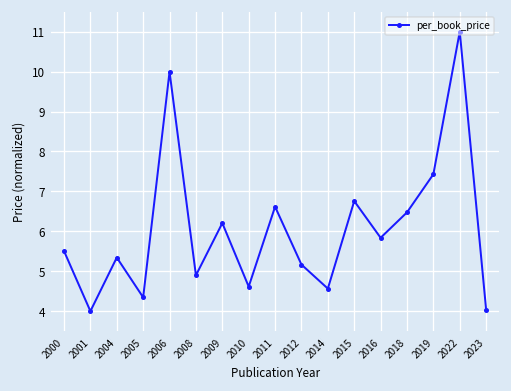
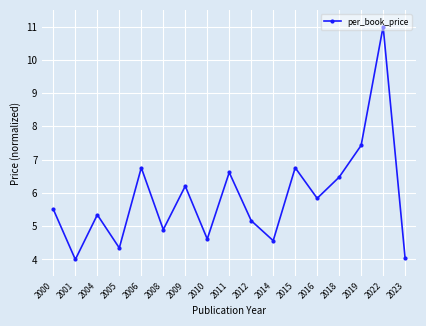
2006: 10.0 -> 6.8
